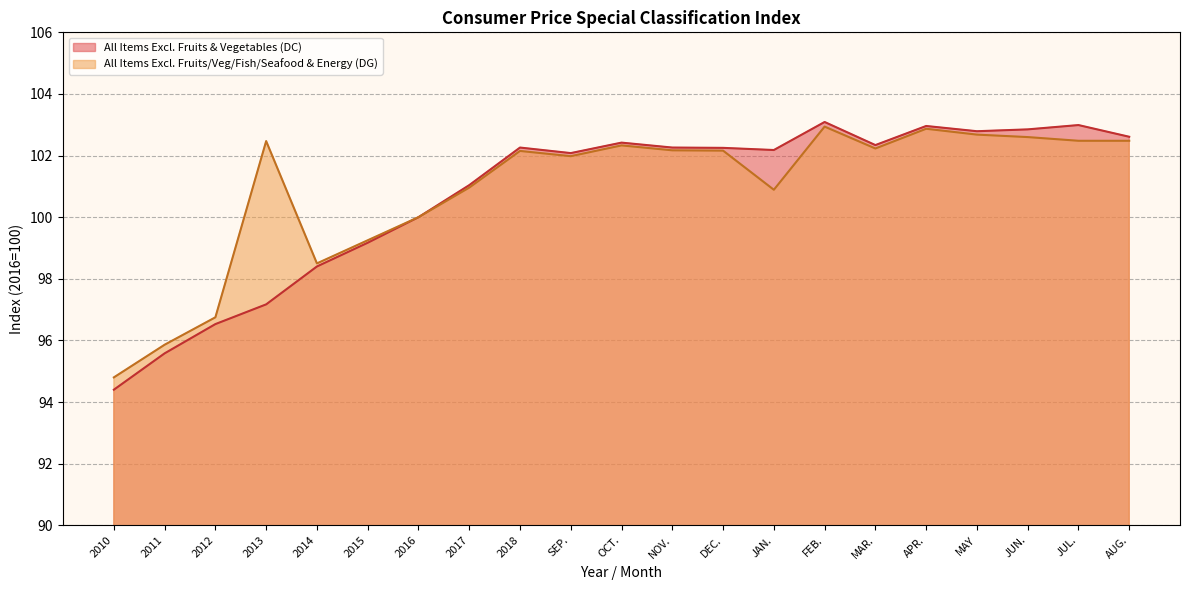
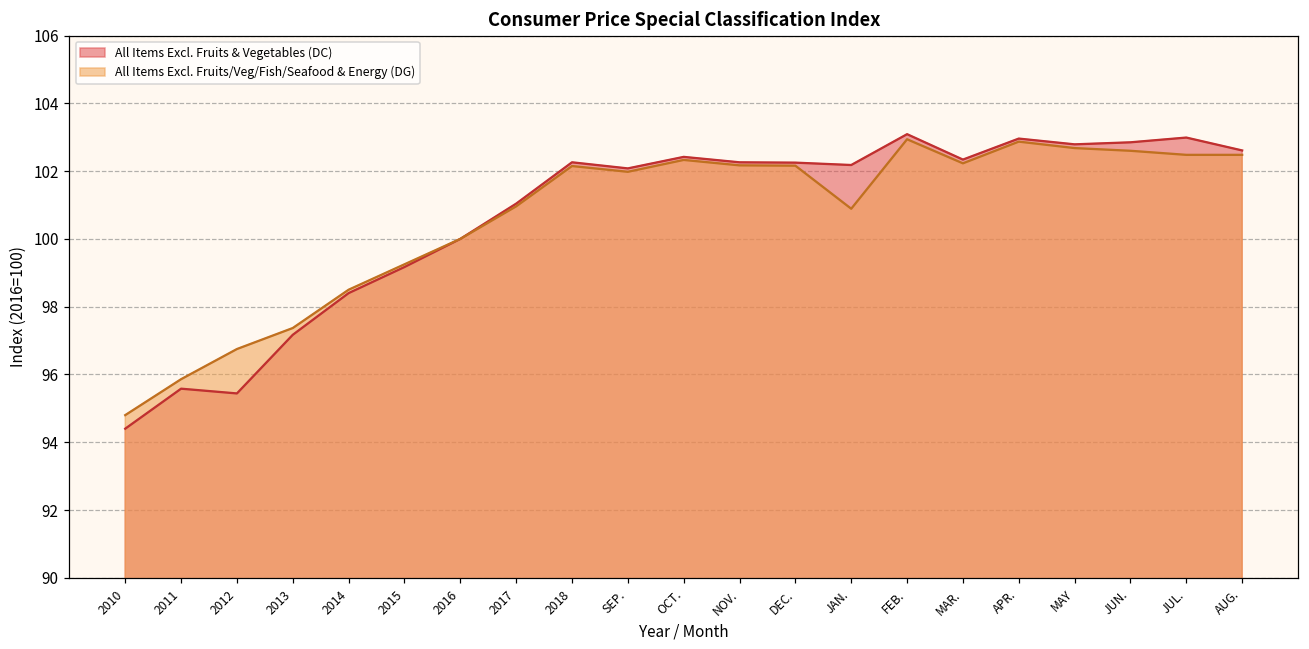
All Items Excl. Fruits & Vegetables (DC), 2012: 96.5 -> 95.4
All Items Excl. Fruits/Veg/Fish/Seafood & Energy (DG), 2013: 102.5 -> 97.4
